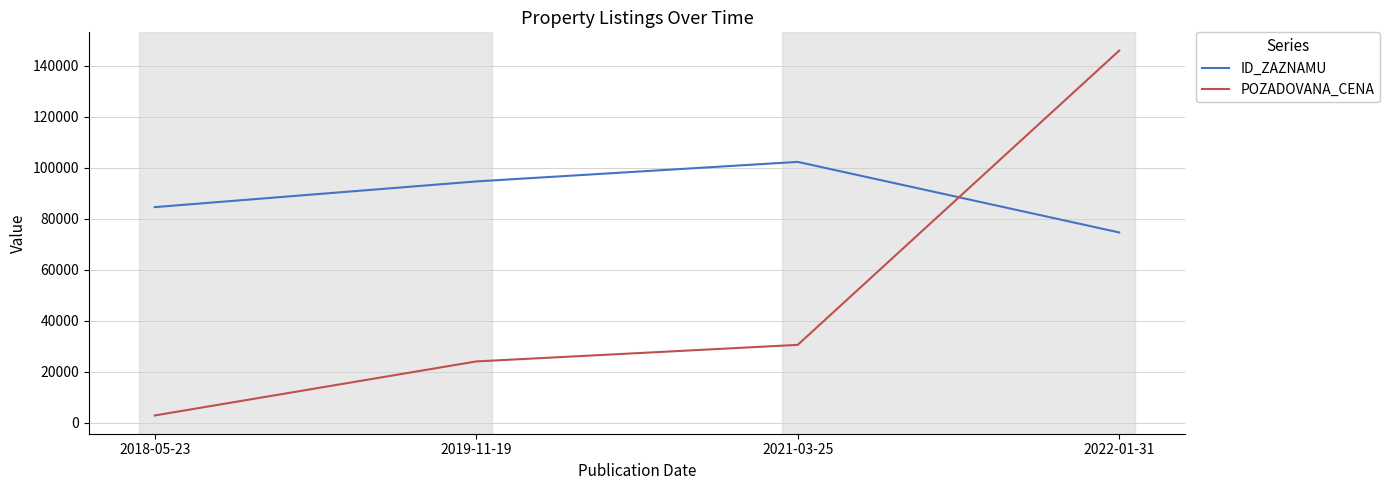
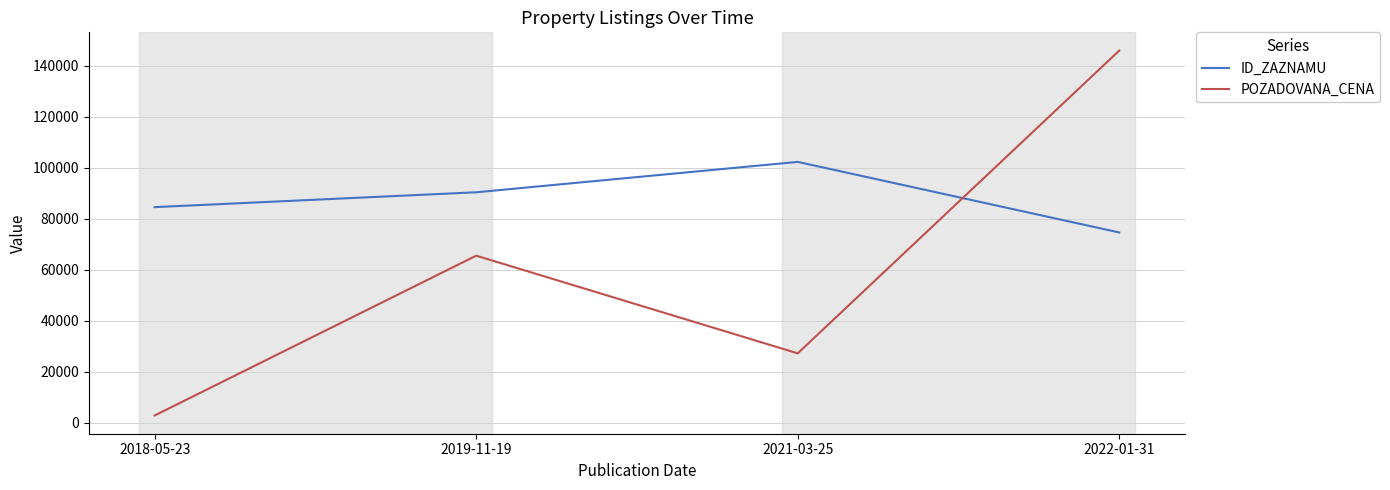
ID_ZAZNAMU, 2019-11-19: 95000 -> 90000
POZADOVANA_CENA, 2019-11-19: 24000 -> 66000
POZADOVANA_CENA, 2021-03-25: 31000 -> 27000
